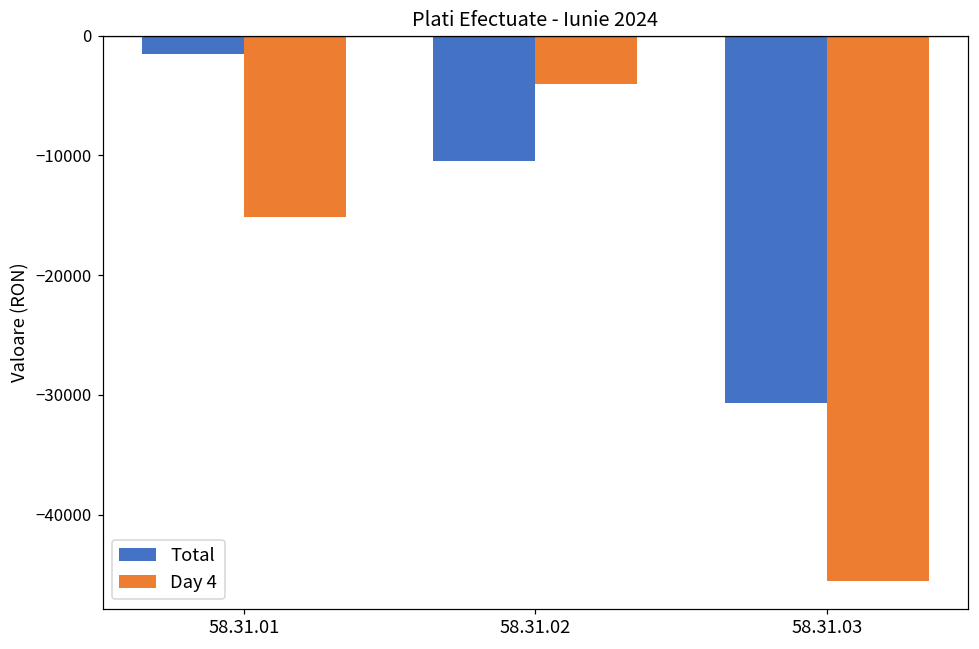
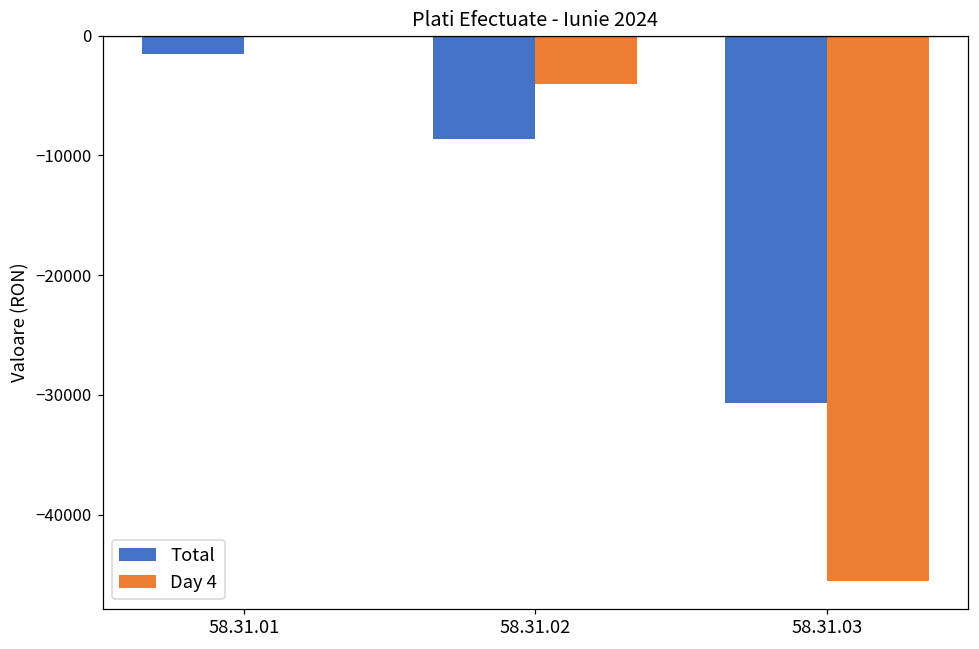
Day 4, 58.31.01: -15100 -> -100
Total, 58.31.02: -10500 -> -8600
